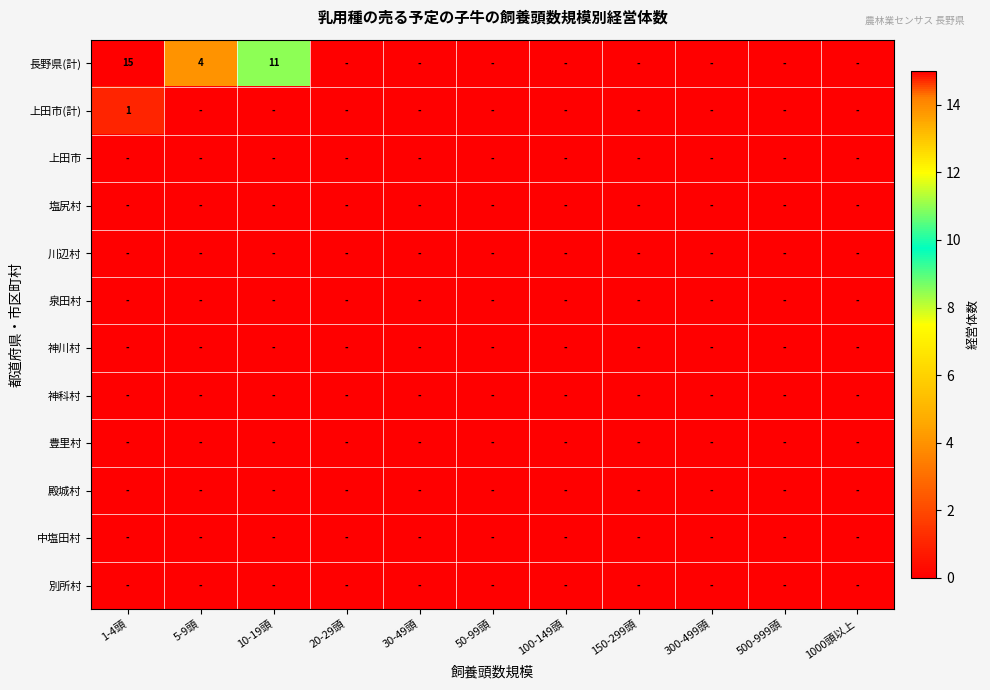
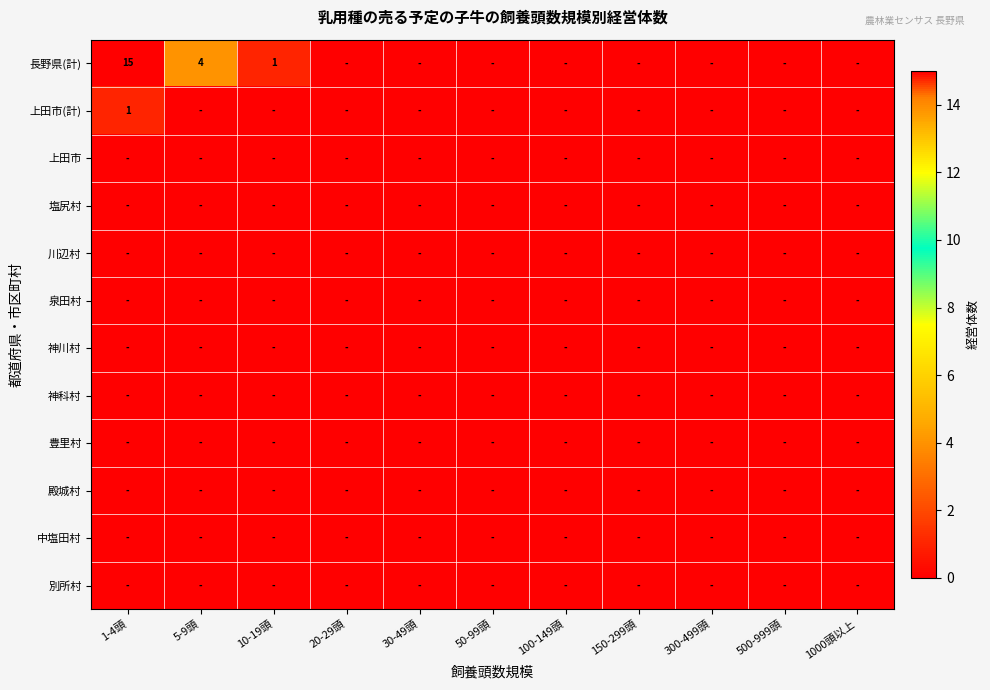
長野県(計), 10-19頭: 11 -> 1
